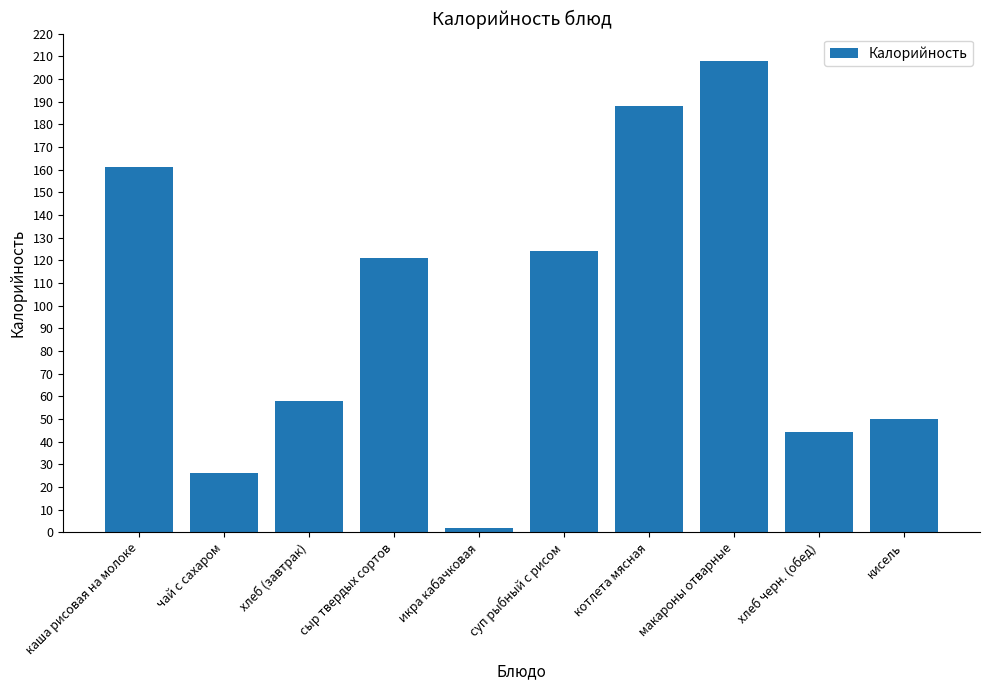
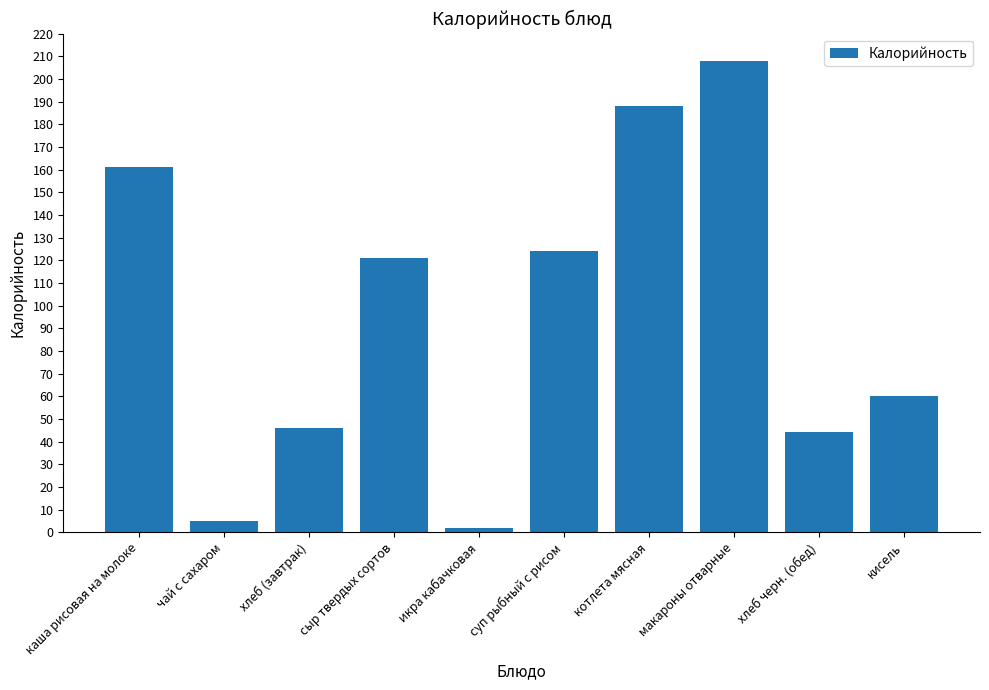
чай с сахаром: 26 -> 5
хлеб (завтрак): 58 -> 46
кисель: 50 -> 60
